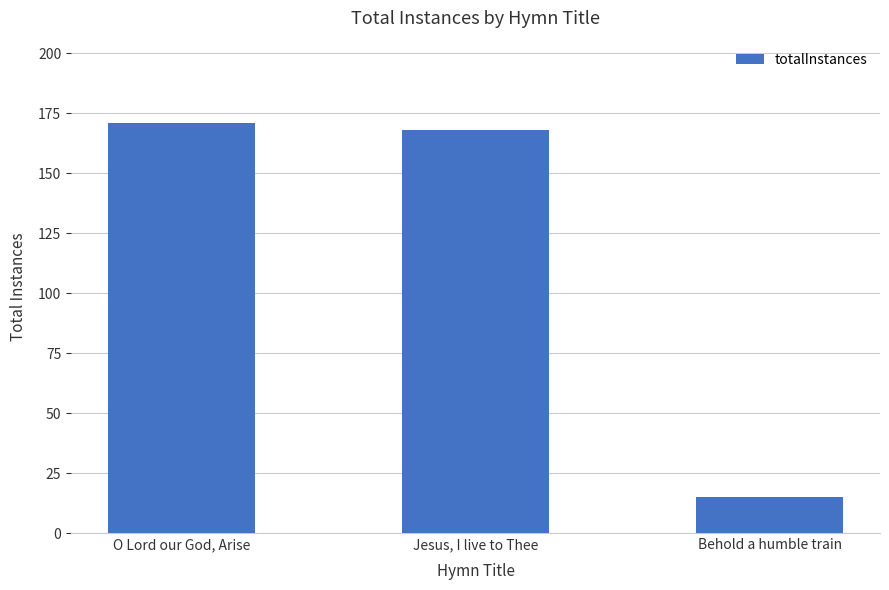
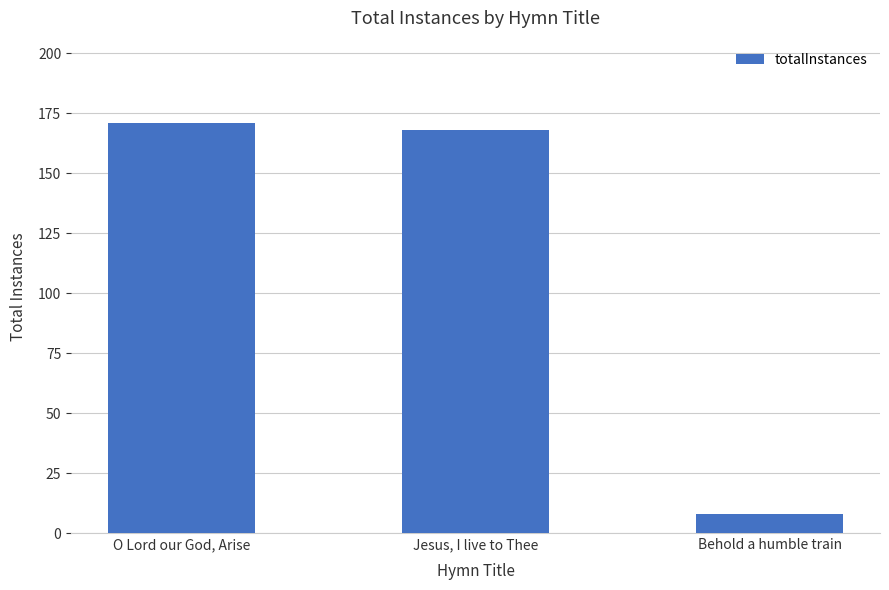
Behold a humble train: 15 -> 8
